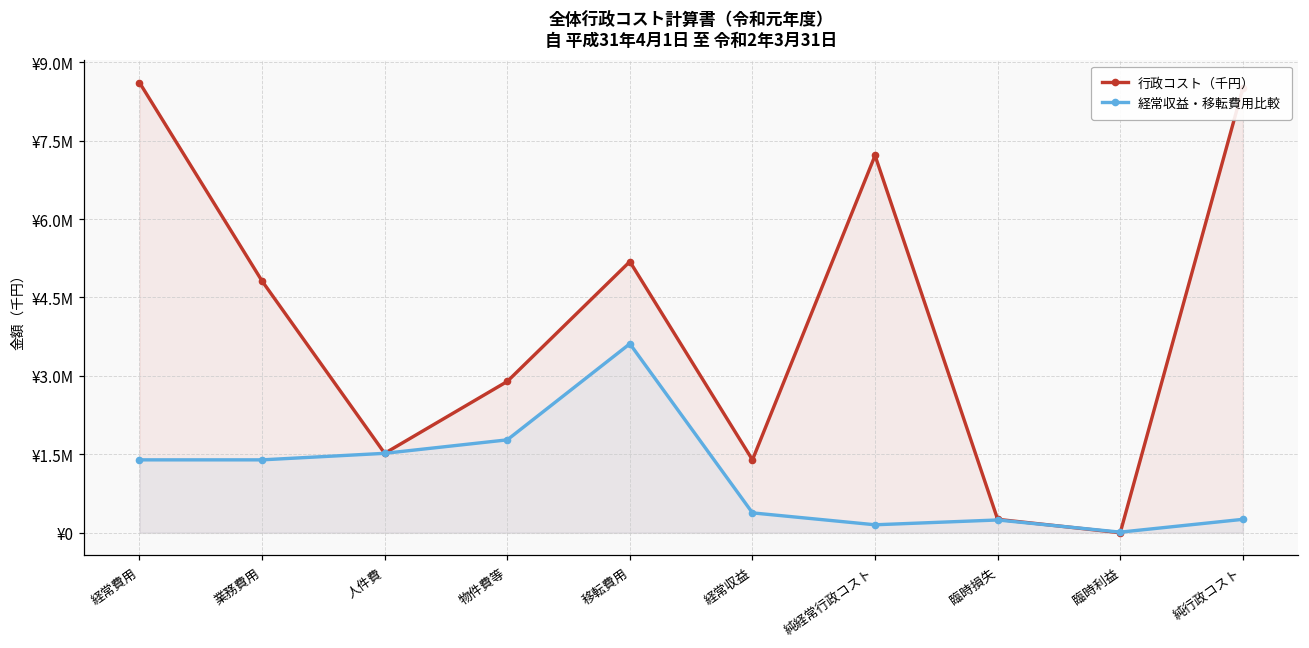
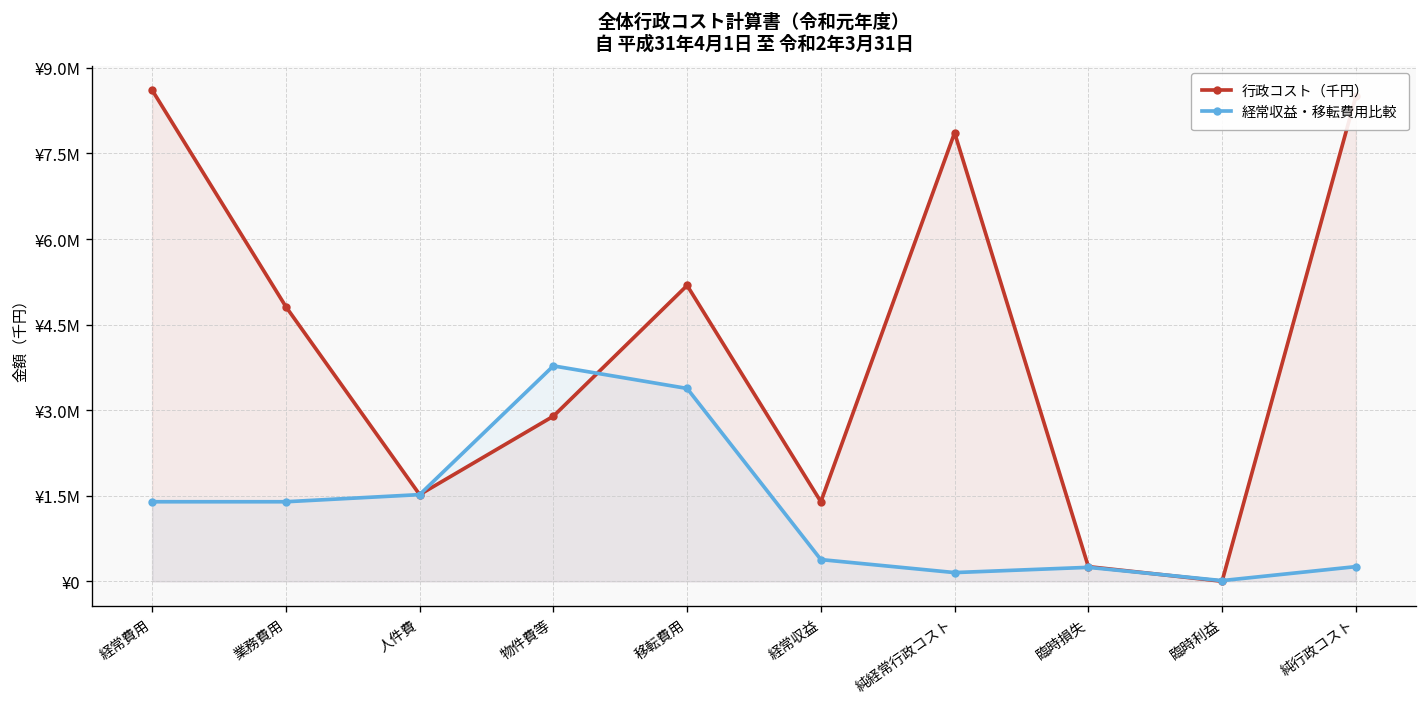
経常収益・移転費用比較, 物件費等: ¥1800000 -> ¥3800000
経常収益・移転費用比較, 移転費用: ¥3600000 -> ¥3400000
行政コスト（千円）, 純経常行政コスト: ¥7200000 -> ¥7900000
